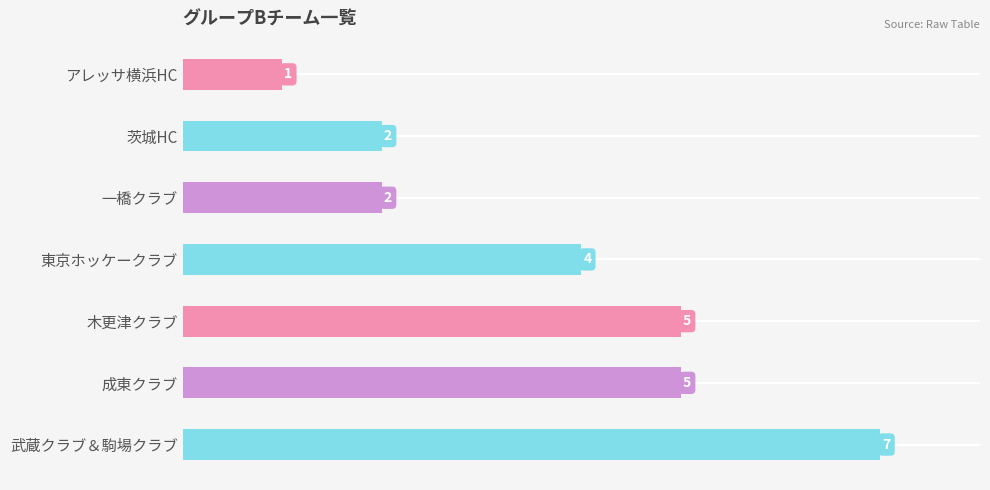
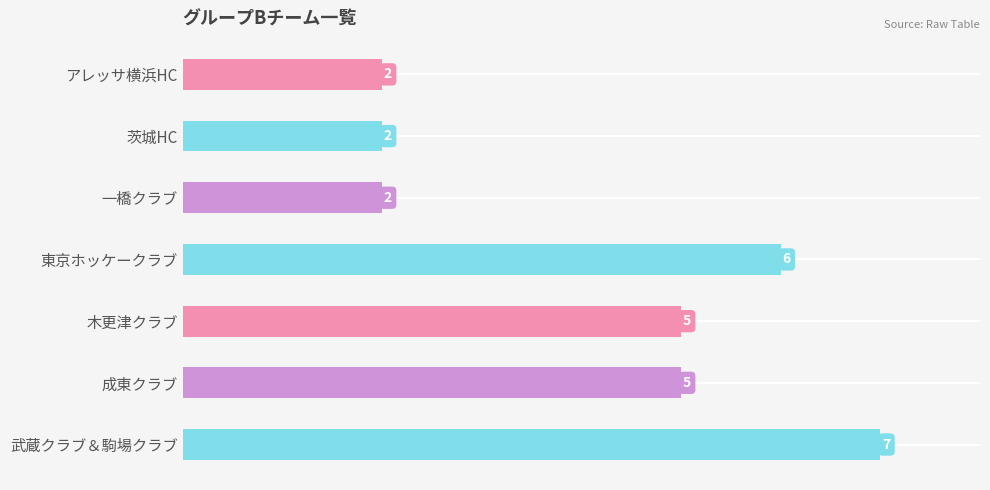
アレッサ横浜HC: 1 -> 2
東京ホッケークラブ: 4 -> 6
